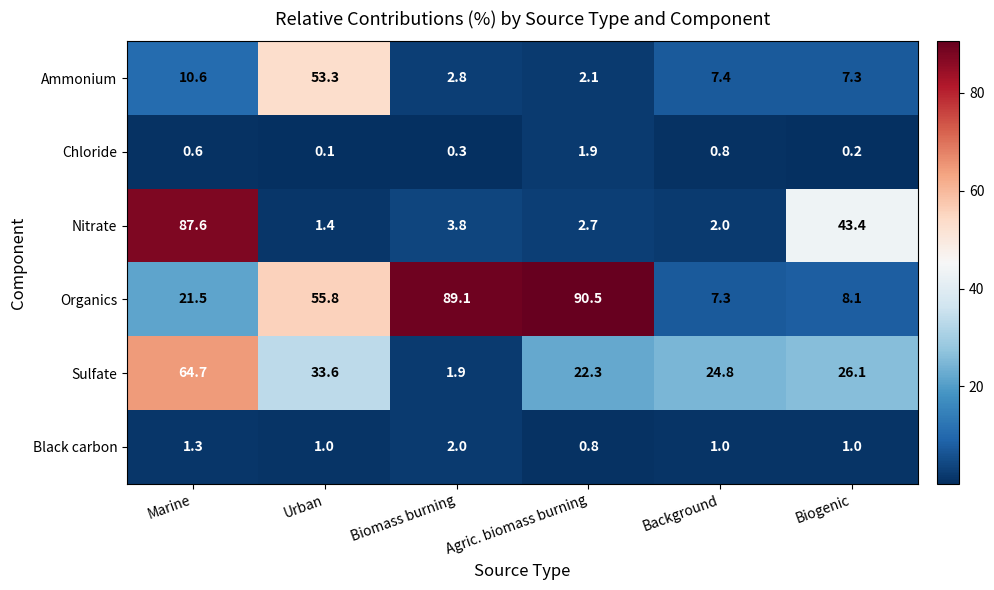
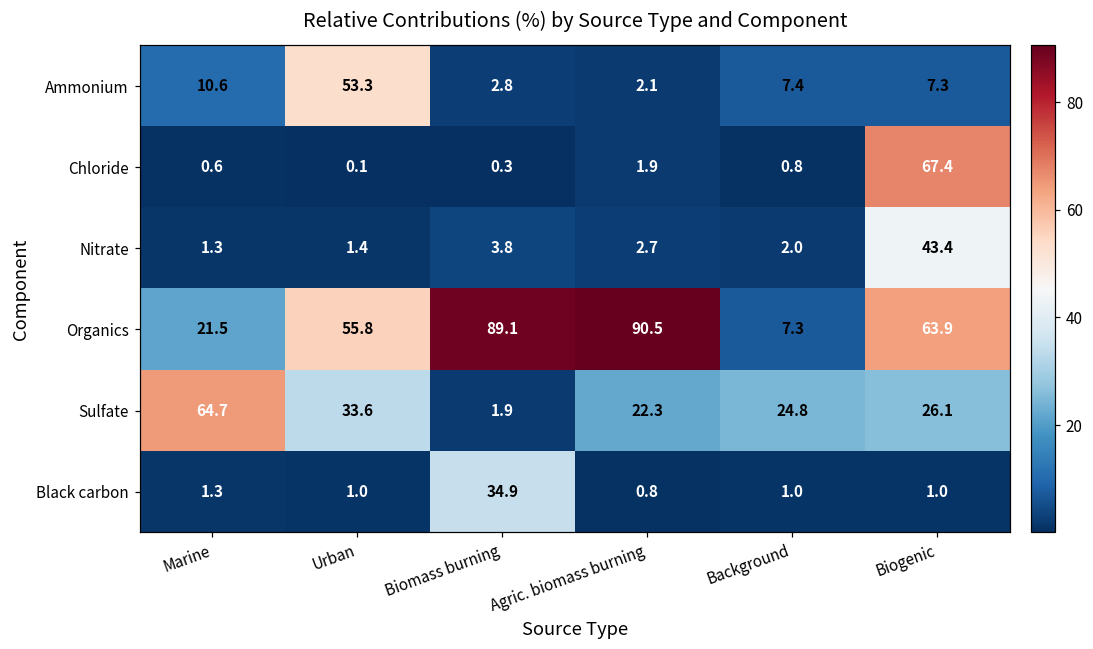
Chloride, Biogenic: 0.2 -> 67.4
Nitrate, Marine: 87.6 -> 1.3
Organics, Biogenic: 8.1 -> 63.9
Black carbon, Biomass burning: 2.0 -> 34.9
